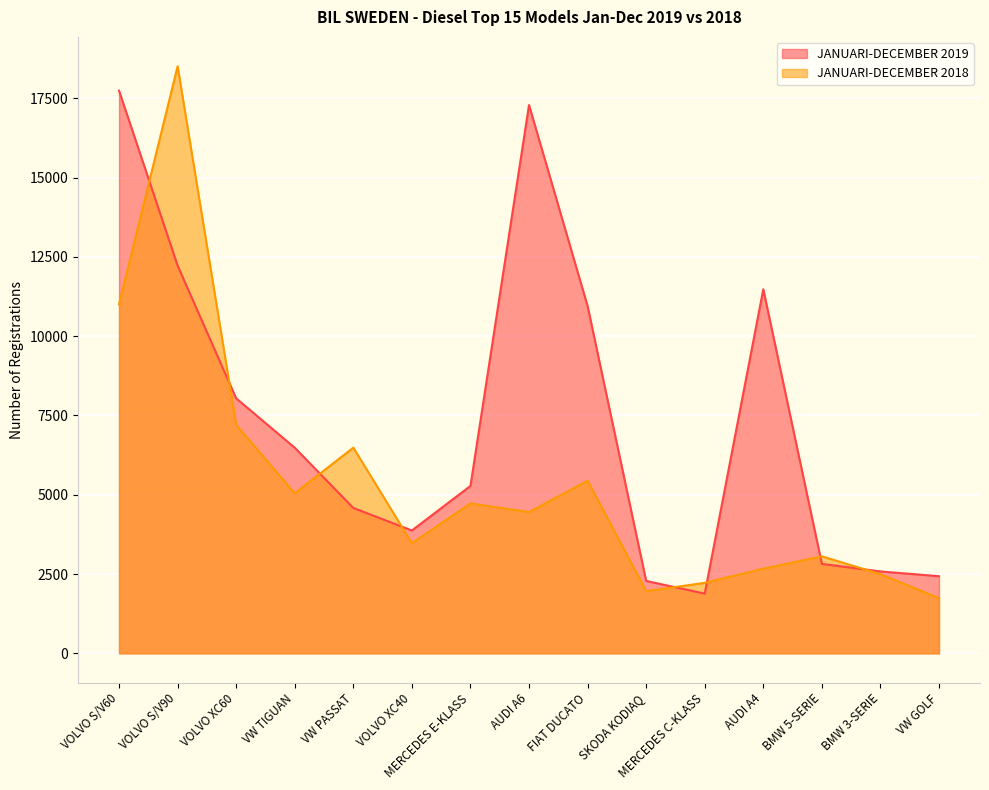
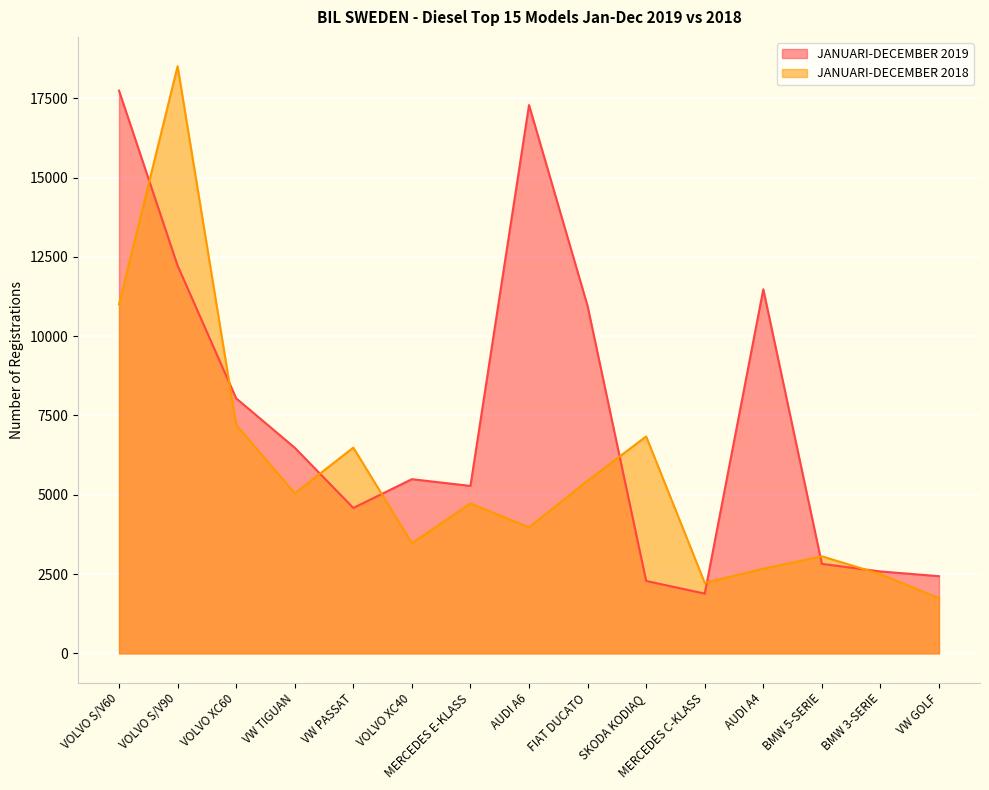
JANUARI-DECEMBER 2019, VOLVO XC40: 3900 -> 5500
JANUARI-DECEMBER 2018, AUDI A6: 4500 -> 4000
JANUARI-DECEMBER 2018, SKODA KODIAQ: 2000 -> 6800
